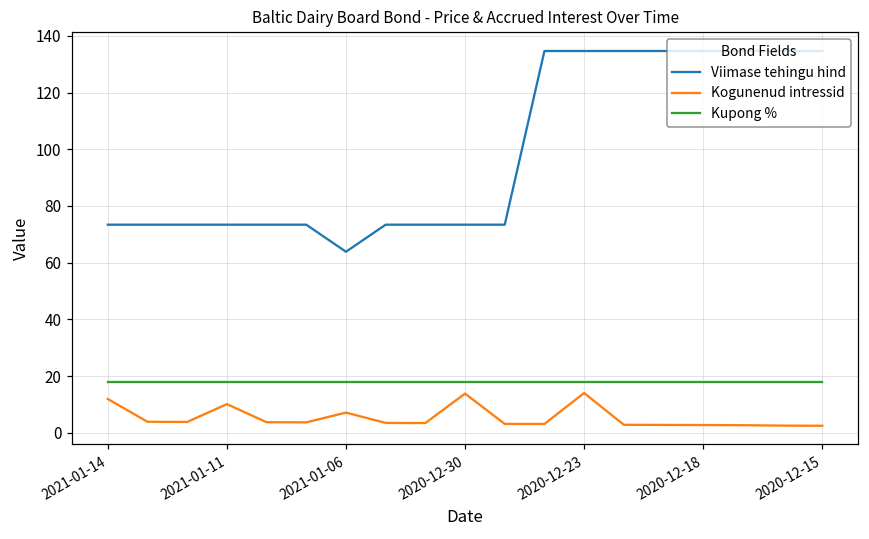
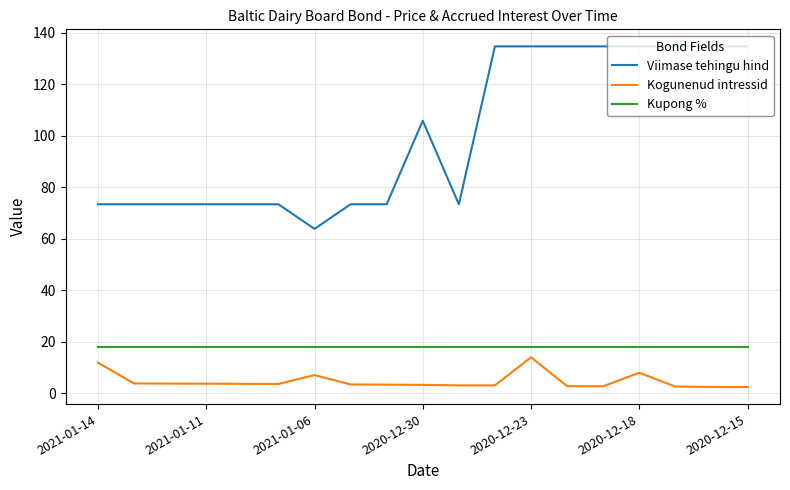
Kogunenud intressid, 2021-01-11: 10 -> 4
Viimase tehingu hind, 2020-12-30: 73 -> 106
Kogunenud intressid, 2020-12-30: 14 -> 3
Kogunenud intressid, 2020-12-18: 3 -> 8
